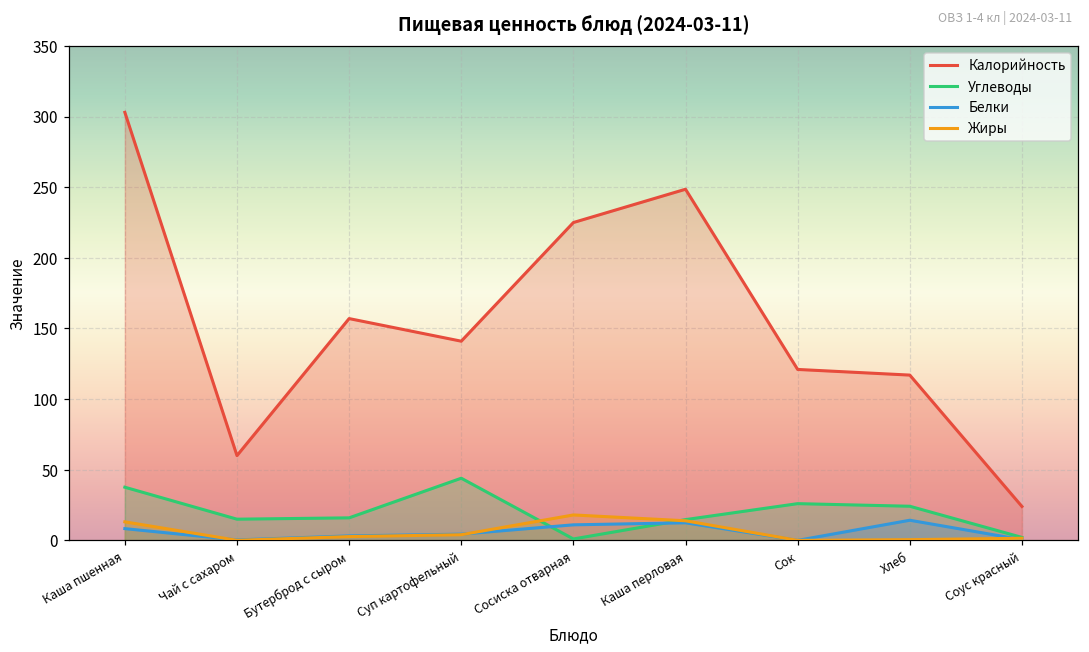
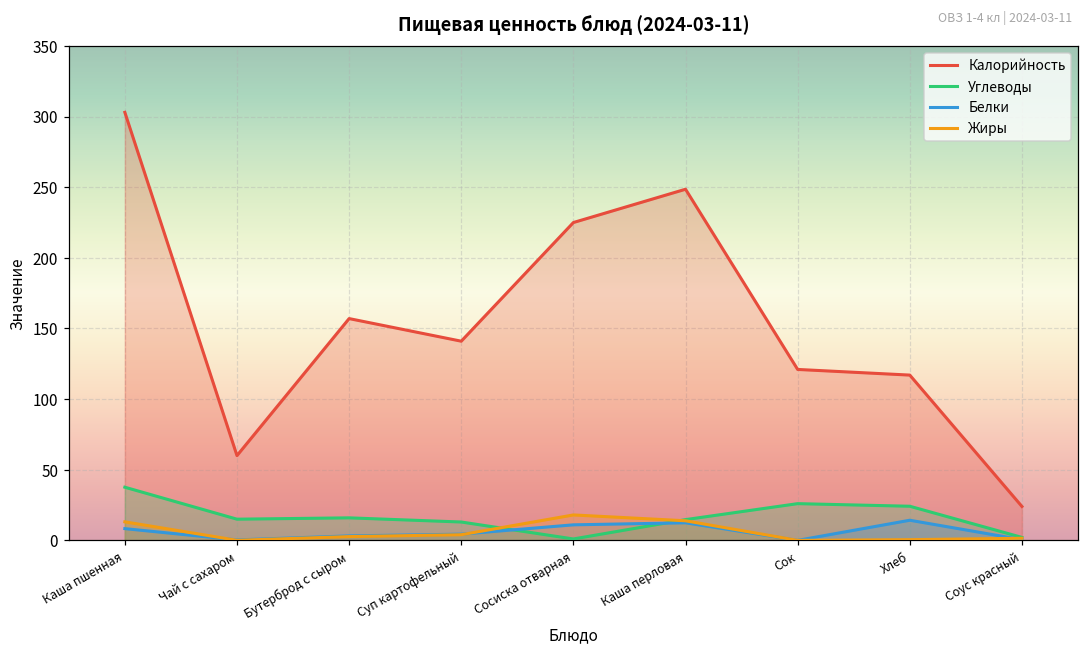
Углеводы, Суп картофельный: 44 -> 13
